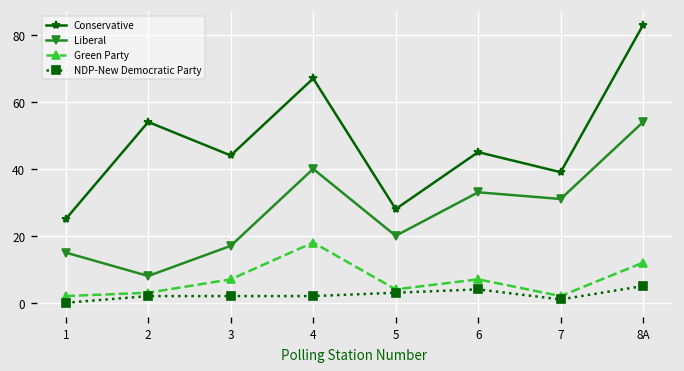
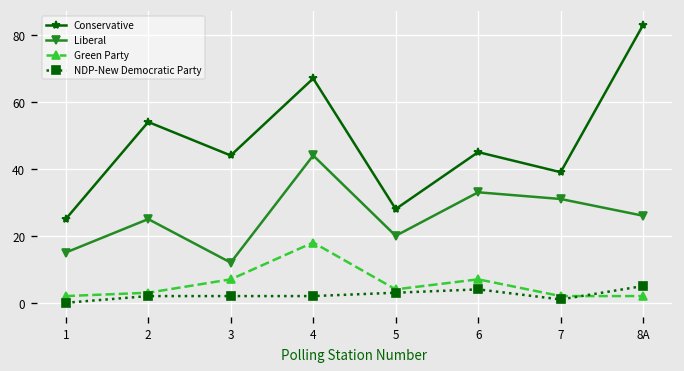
Liberal, 2: 8 -> 25
Liberal, 3: 17 -> 12
Liberal, 4: 40 -> 44
Liberal, 8A: 54 -> 26
Green Party, 8A: 12 -> 2
